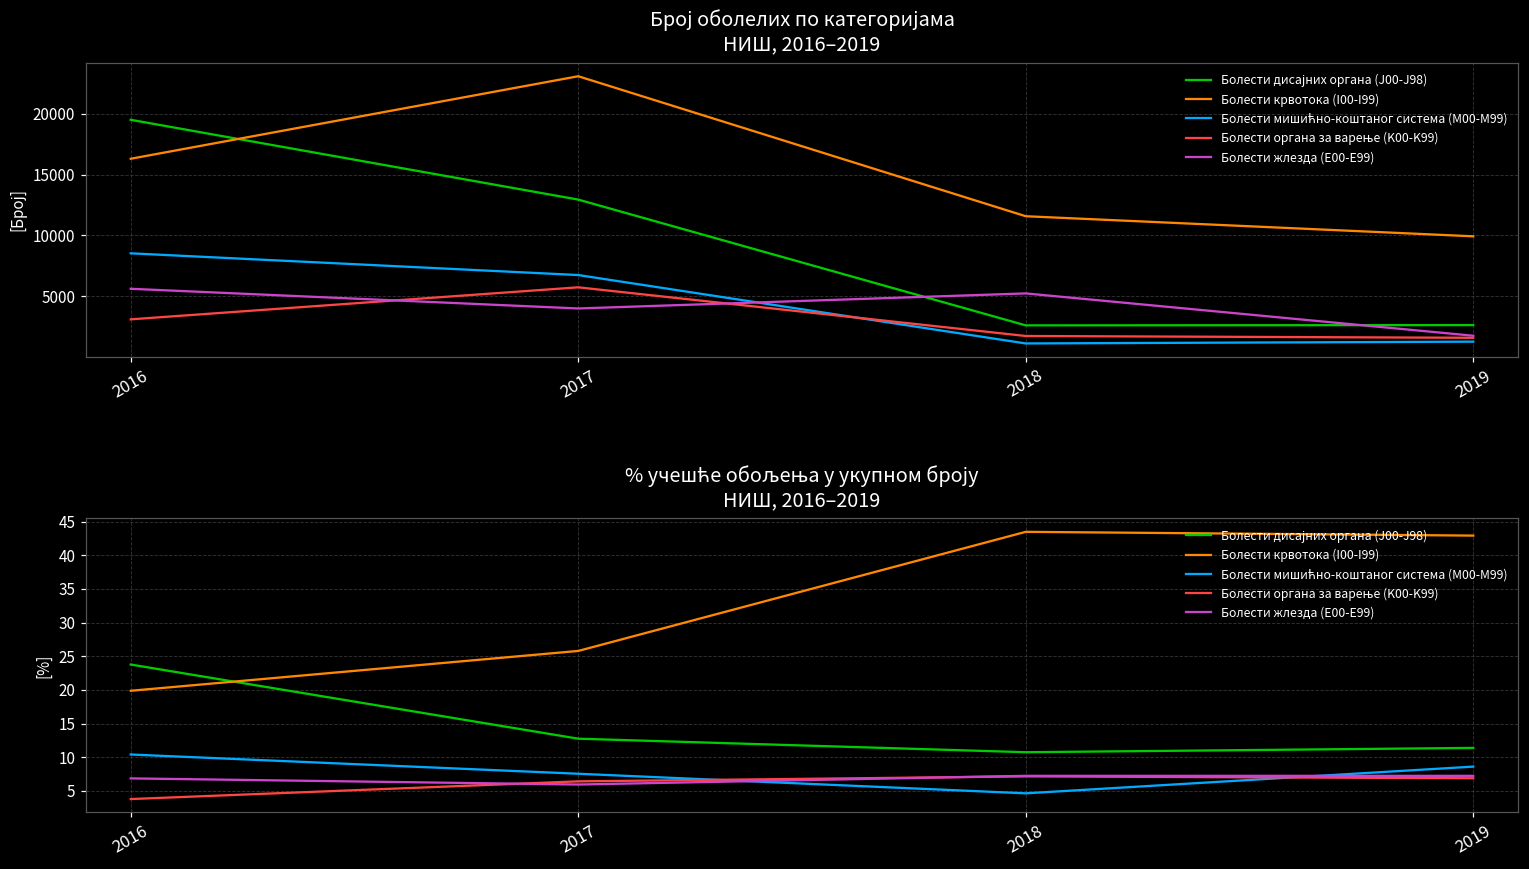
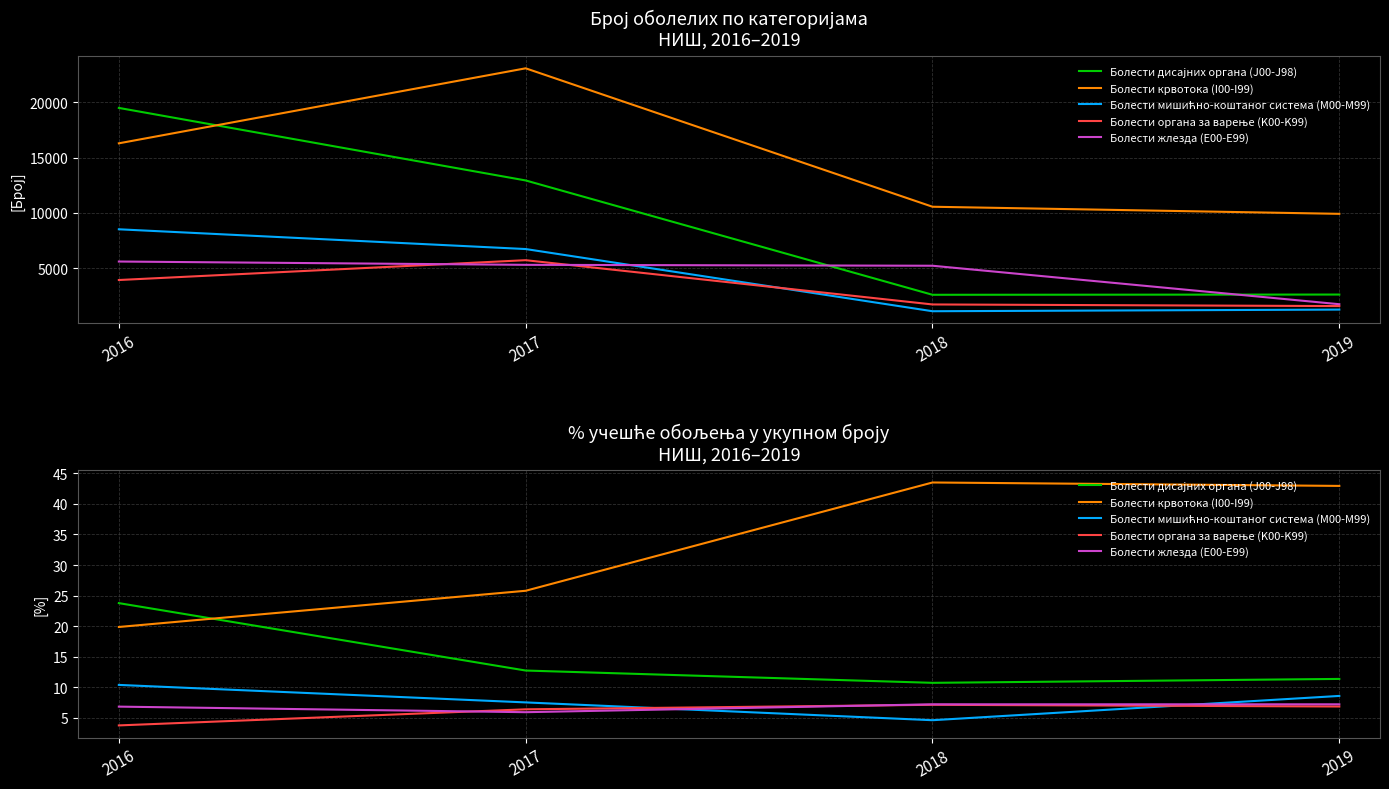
Број оболелих по категоријама НИШ, 2016–2019, Болести органа за варење (K00-K99), 2016: 3100 -> 3900
Број оболелих по категоријама НИШ, 2016–2019, Болести жлезда (E00-E99), 2017: 4000 -> 5300
Број оболелих по категоријама НИШ, 2016–2019, Болести крвотока (I00-I99), 2018: 11600 -> 10600
